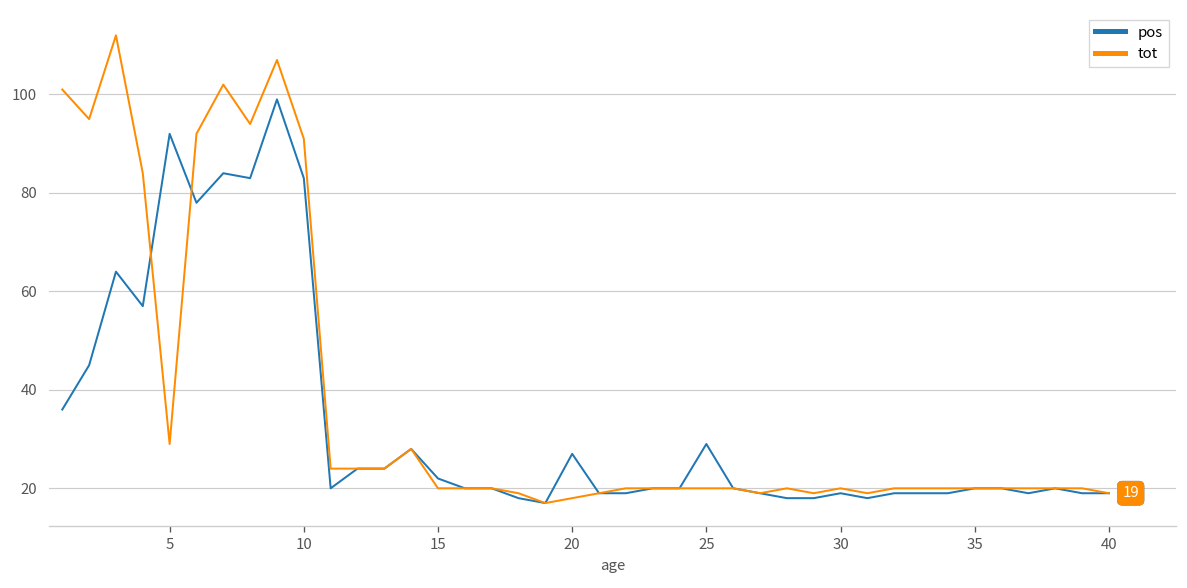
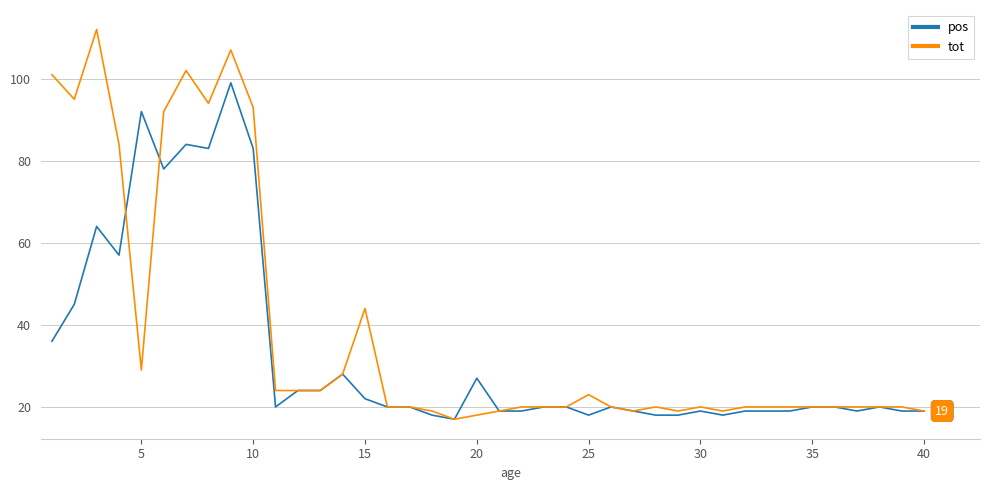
tot, 10: 91 -> 93
tot, 15: 20 -> 44
pos, 25: 29 -> 18
tot, 25: 20 -> 23
